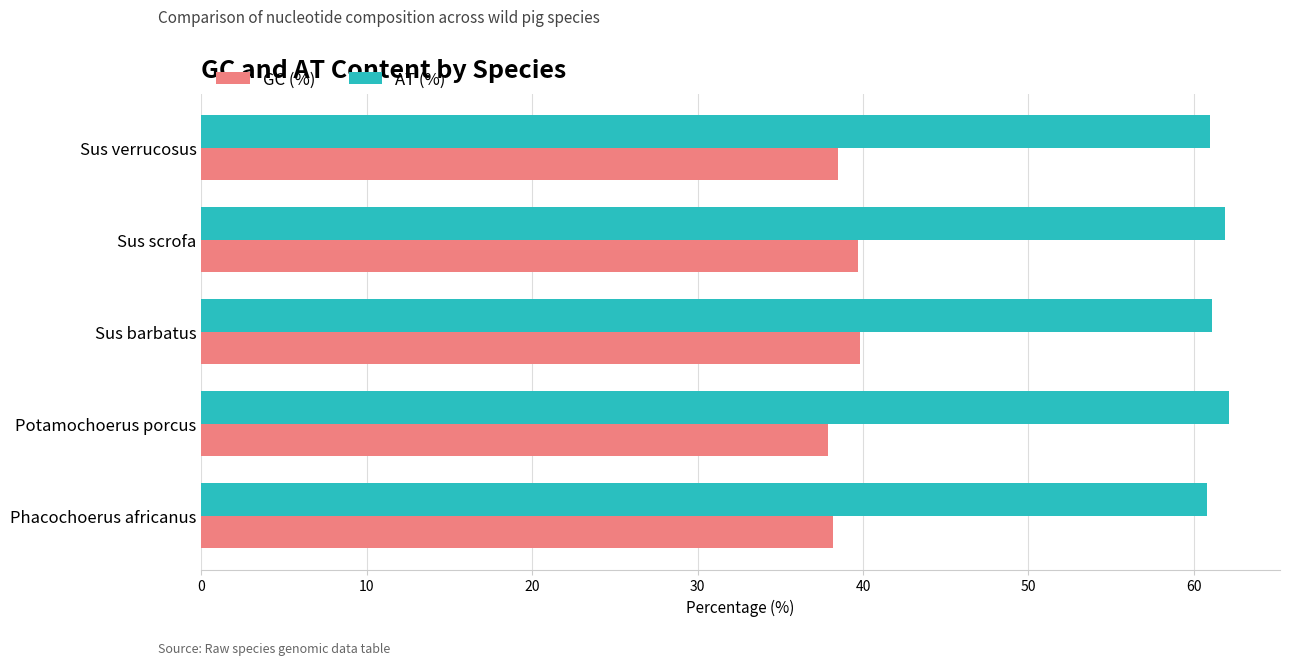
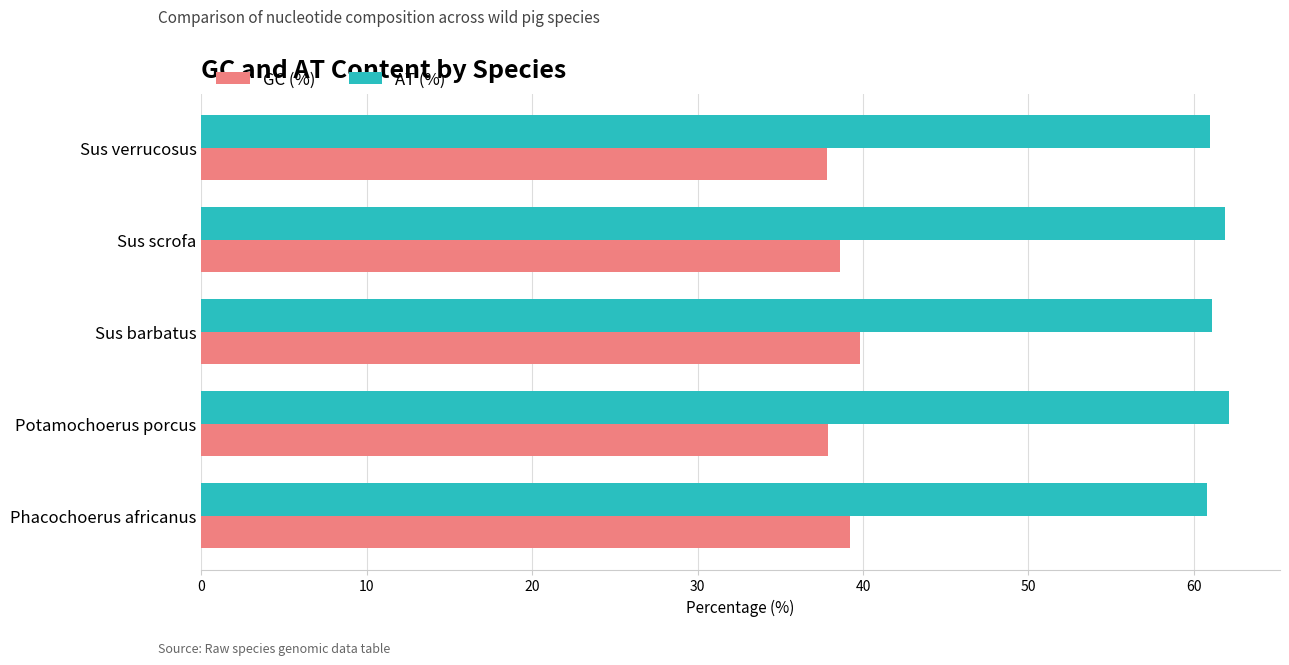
GC (%), Sus verrucosus: 38.5 -> 37.8
GC (%), Sus scrofa: 39.7 -> 38.6
GC (%), Phacochoerus africanus: 38.2 -> 39.2
